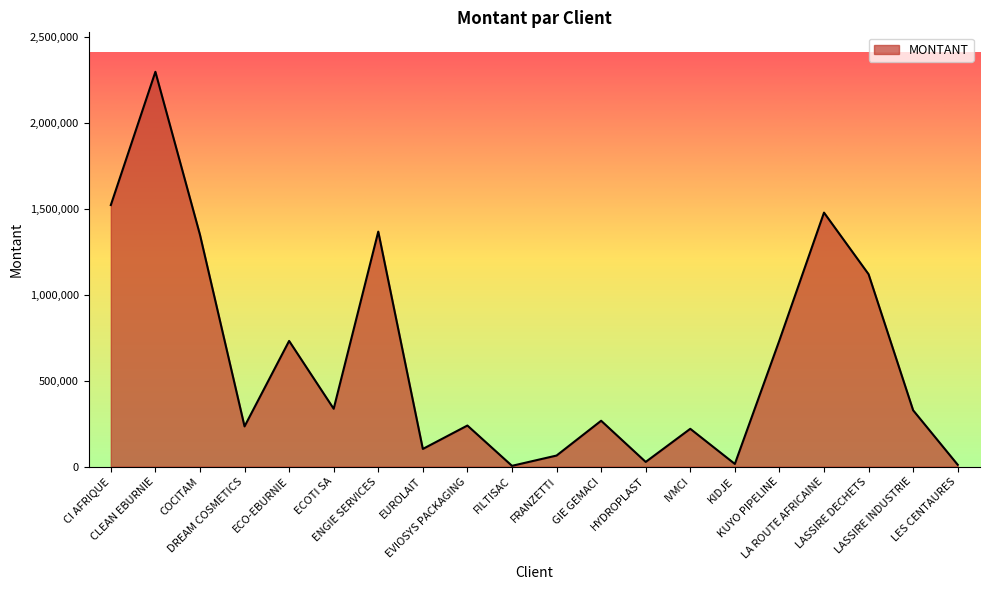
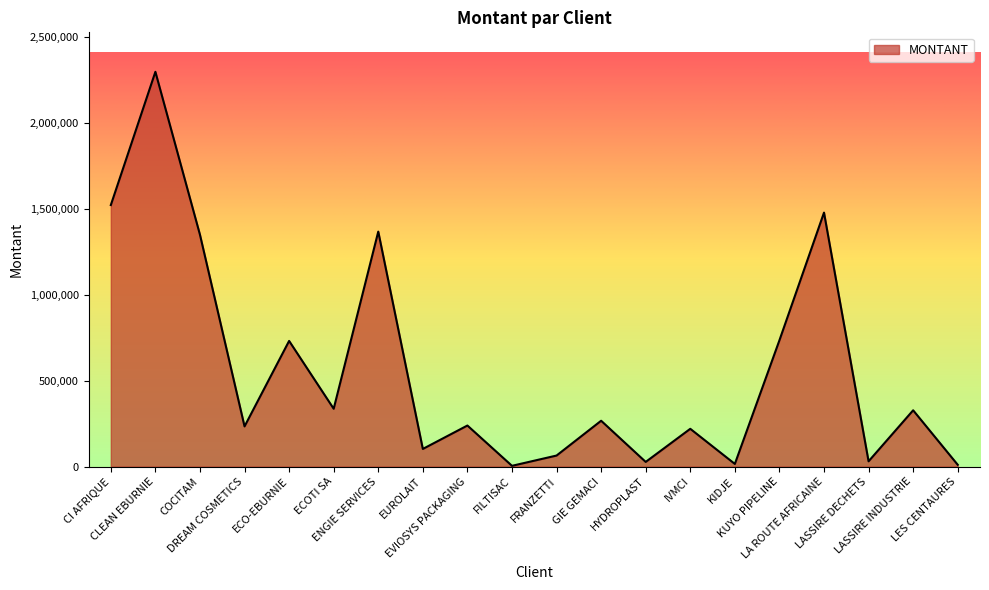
LASSIRE DECHETS: 1,120,000 -> 30,000
